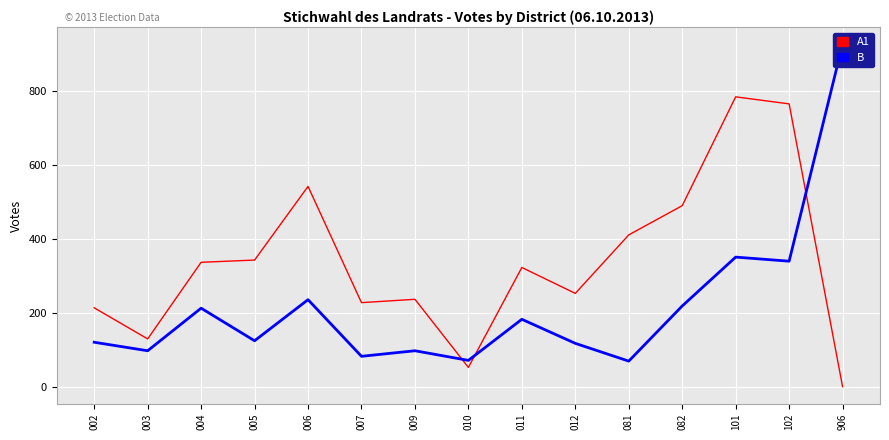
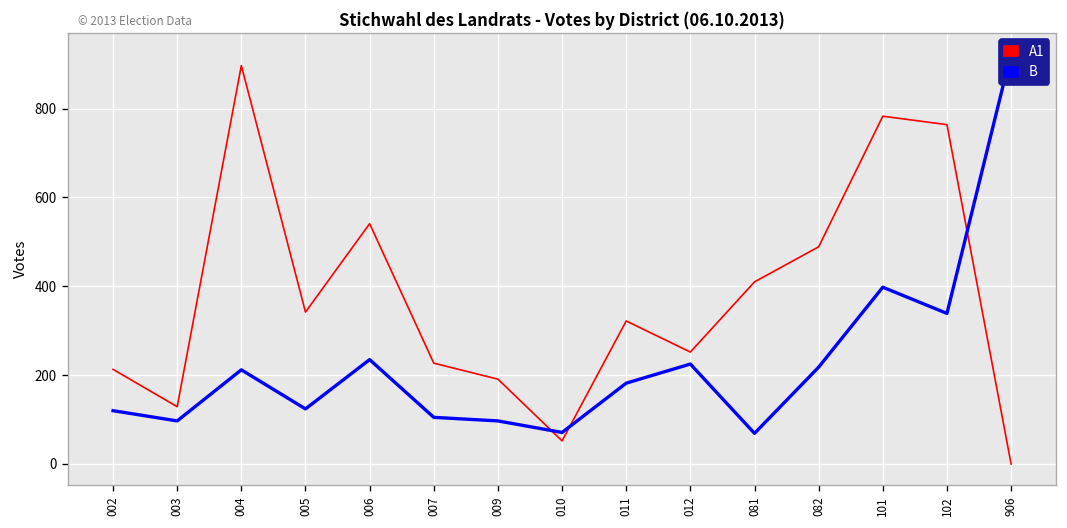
A1, 004: 340 -> 900
B, 007: 80 -> 110
A1, 009: 240 -> 190
B, 012: 120 -> 230
B, 101: 350 -> 400
